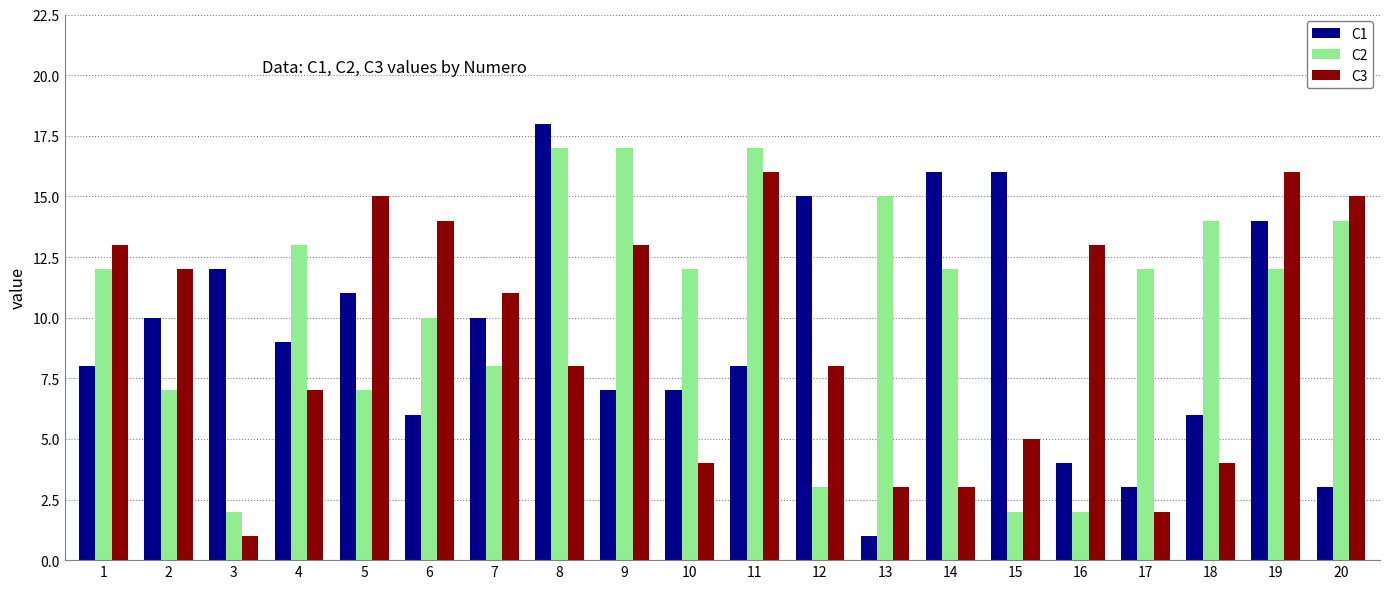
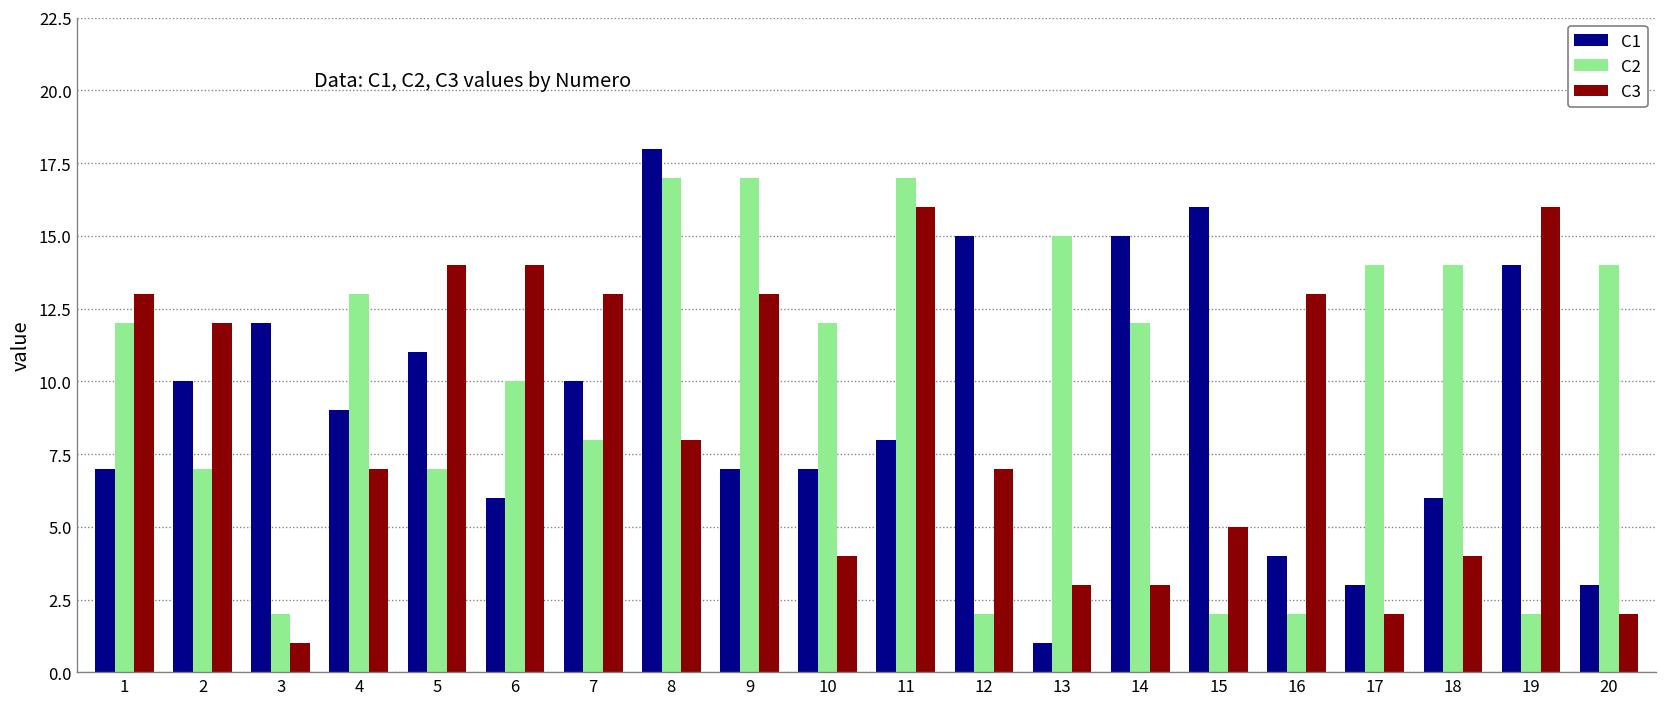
C1, 1: 8 -> 7
C3, 5: 15 -> 14
C3, 7: 11 -> 13
C2, 12: 3 -> 2
C3, 12: 8 -> 7
C1, 14: 16 -> 15
C2, 17: 12 -> 14
C2, 19: 12 -> 2
C3, 20: 15 -> 2
